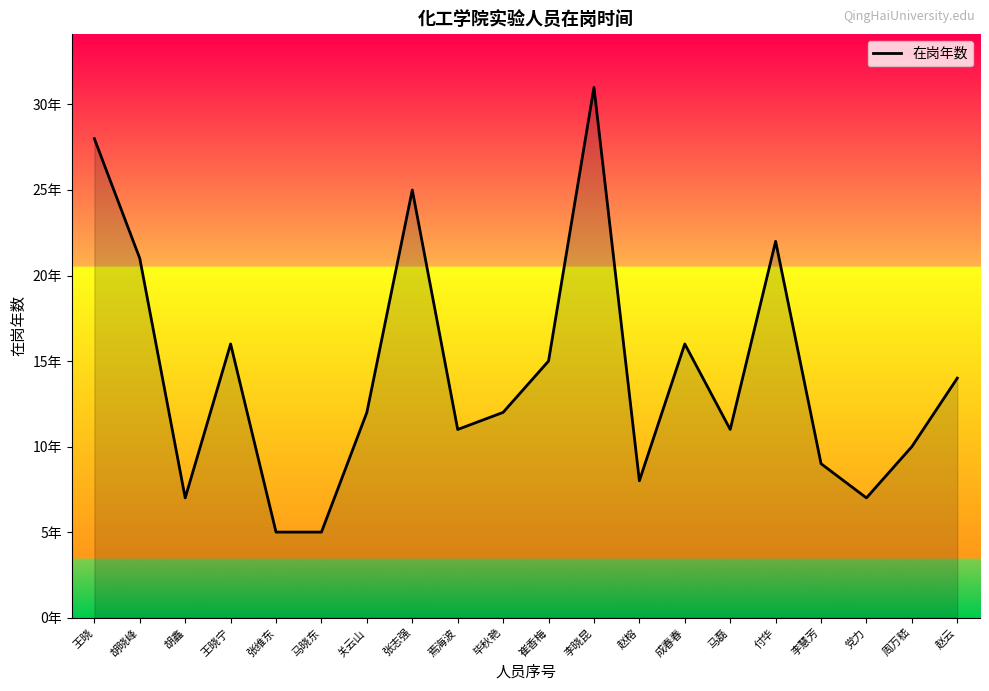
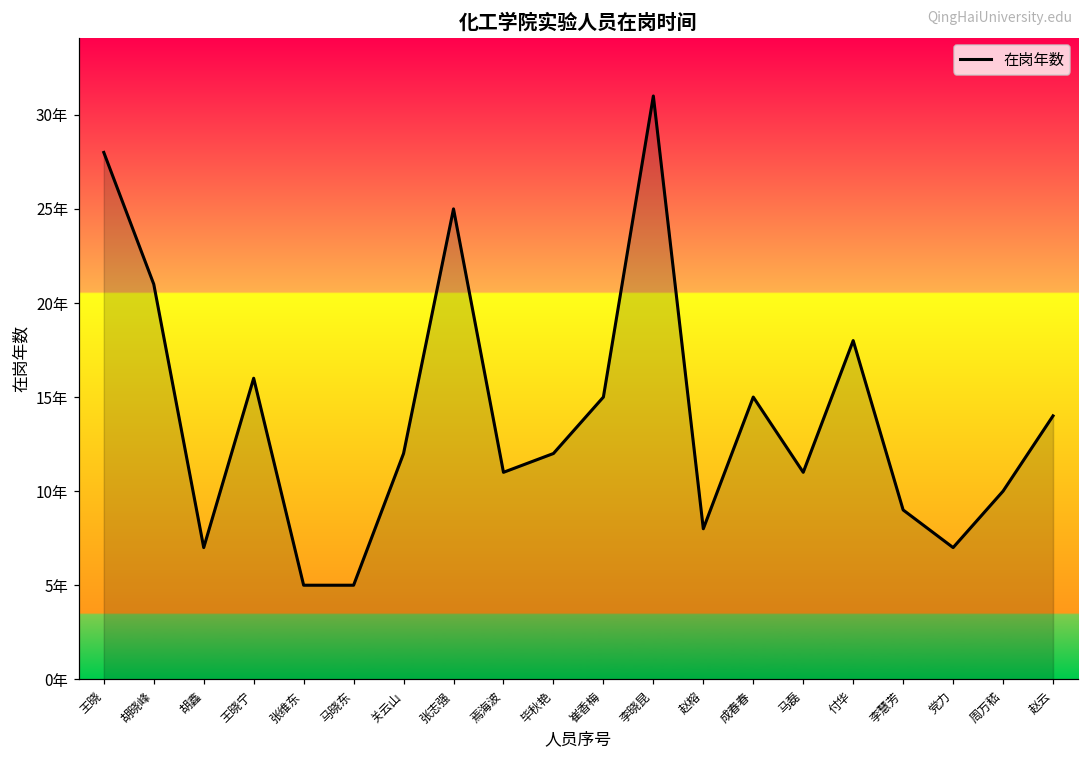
成春春: 16年 -> 15年
付华: 22年 -> 18年
